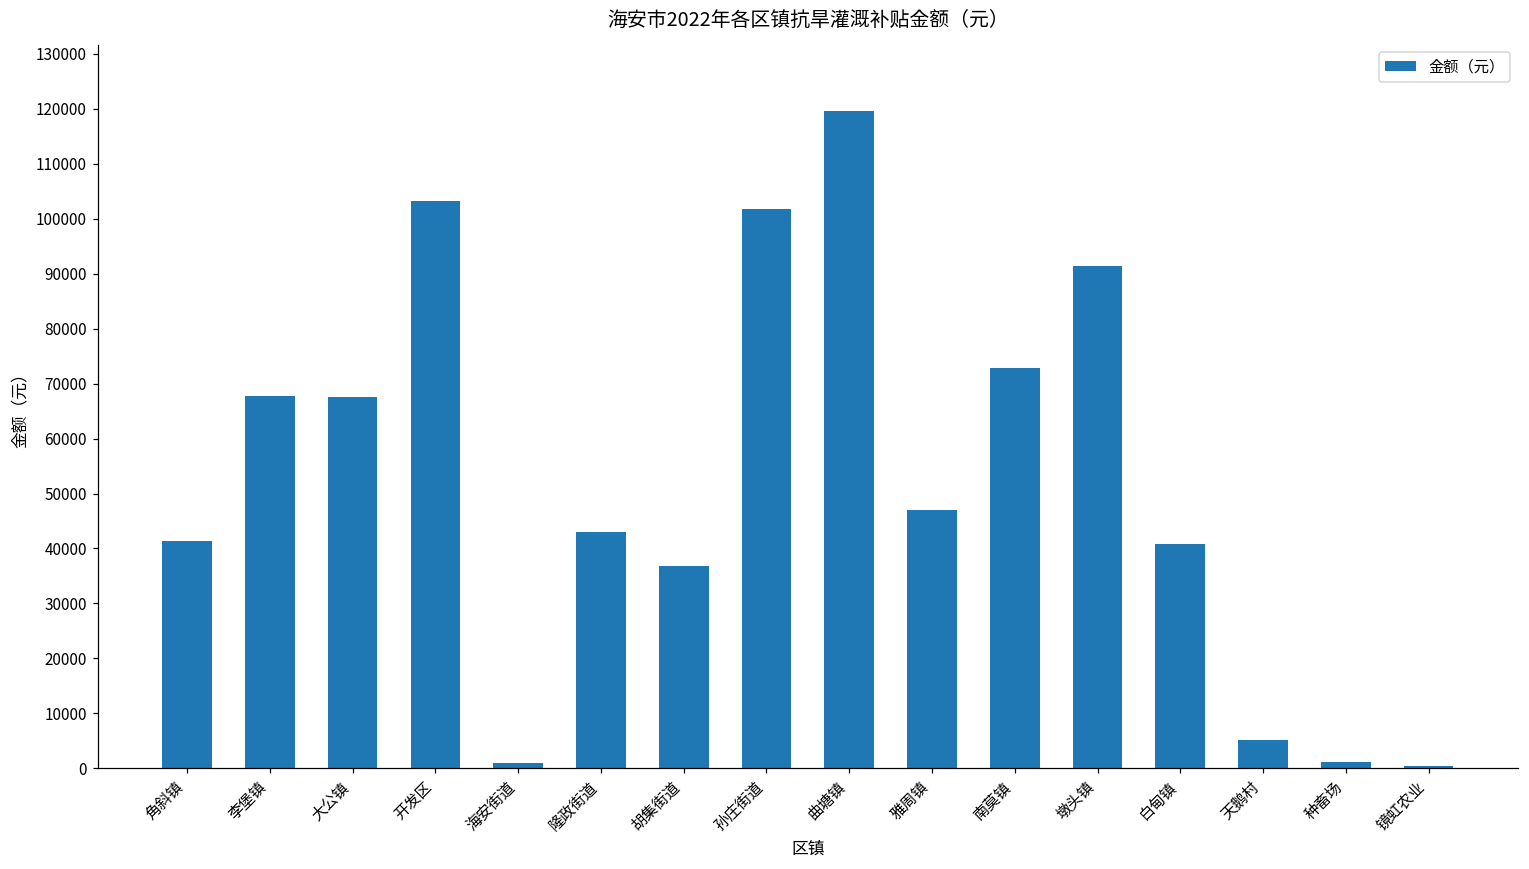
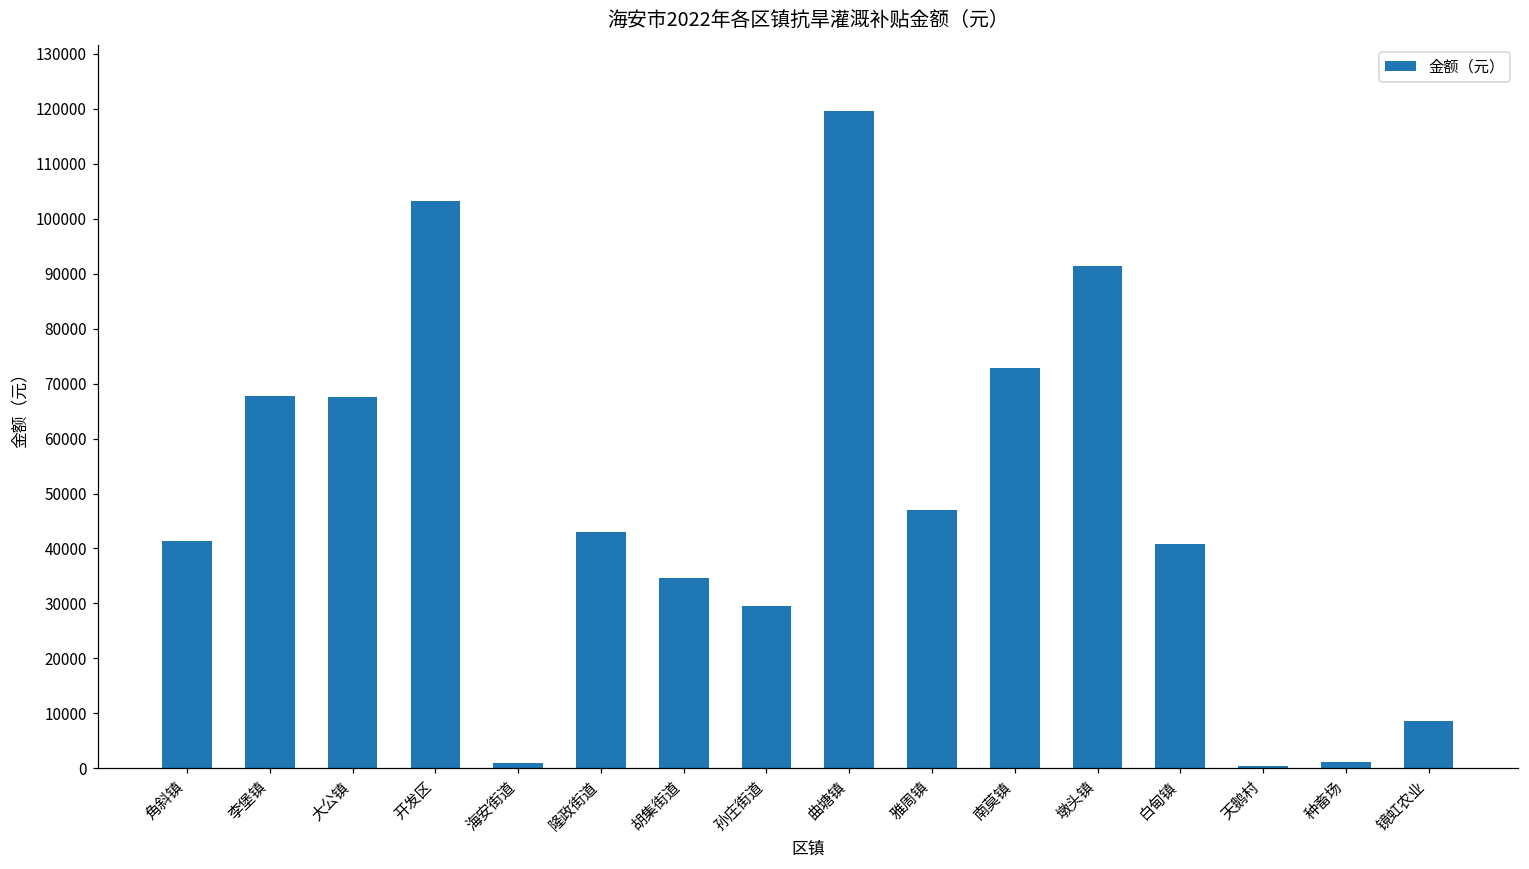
胡集街道: 37000 -> 35000
孙庄街道: 102000 -> 30000
天鹅村: 5000 -> 0
镜虹农业: 0 -> 9000
